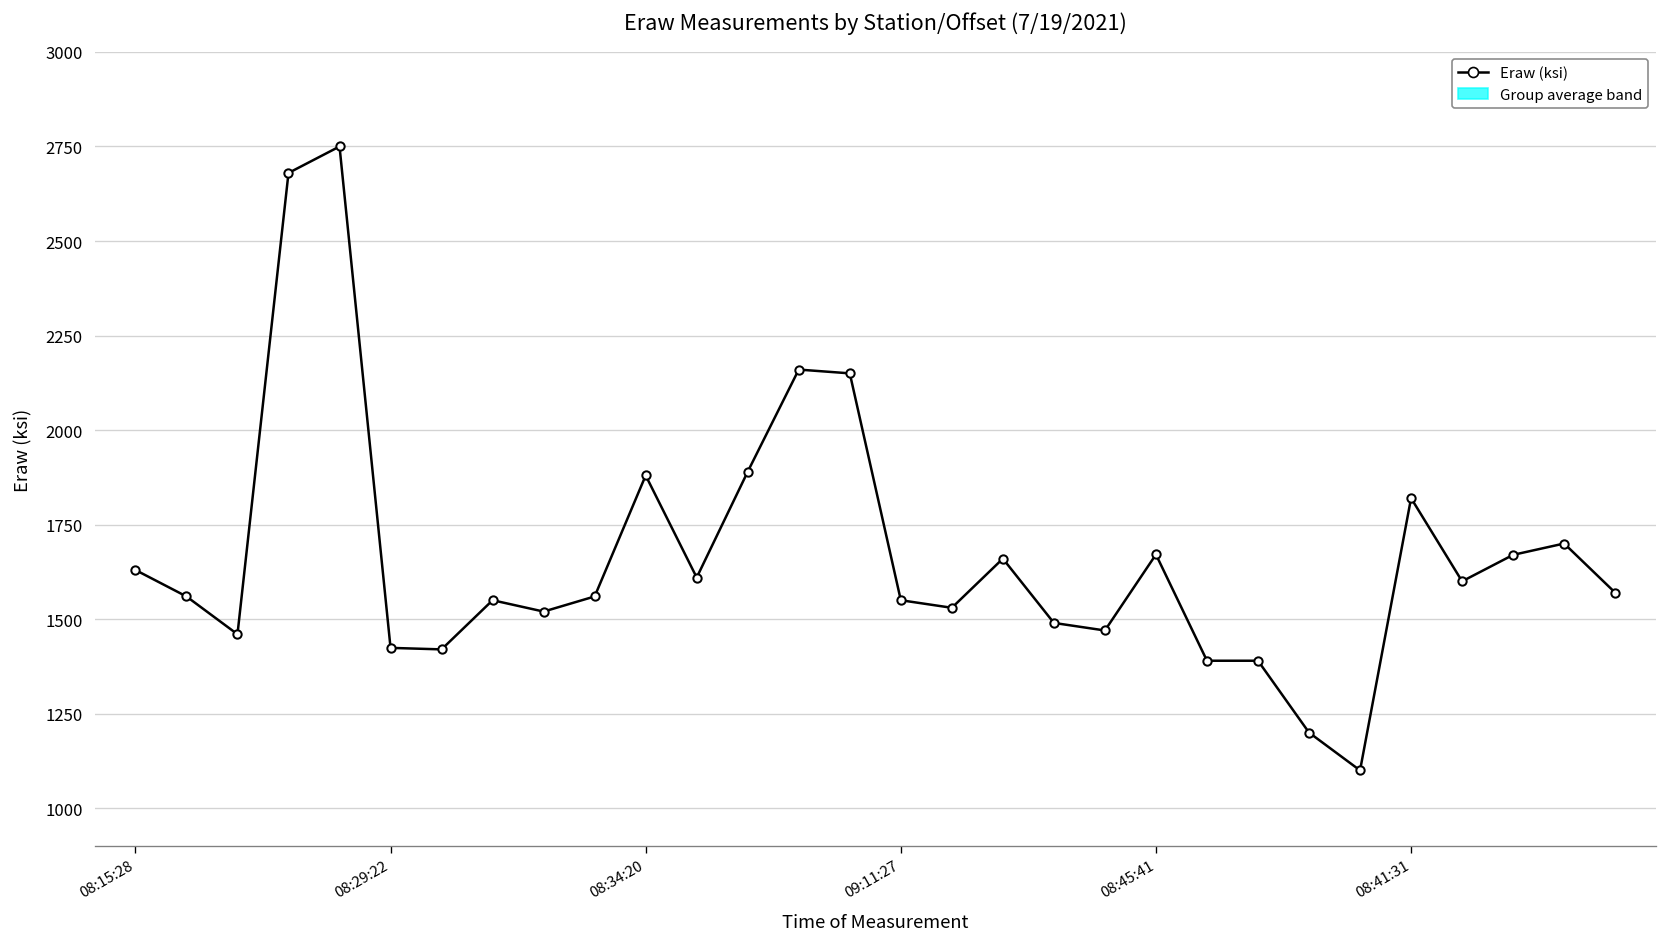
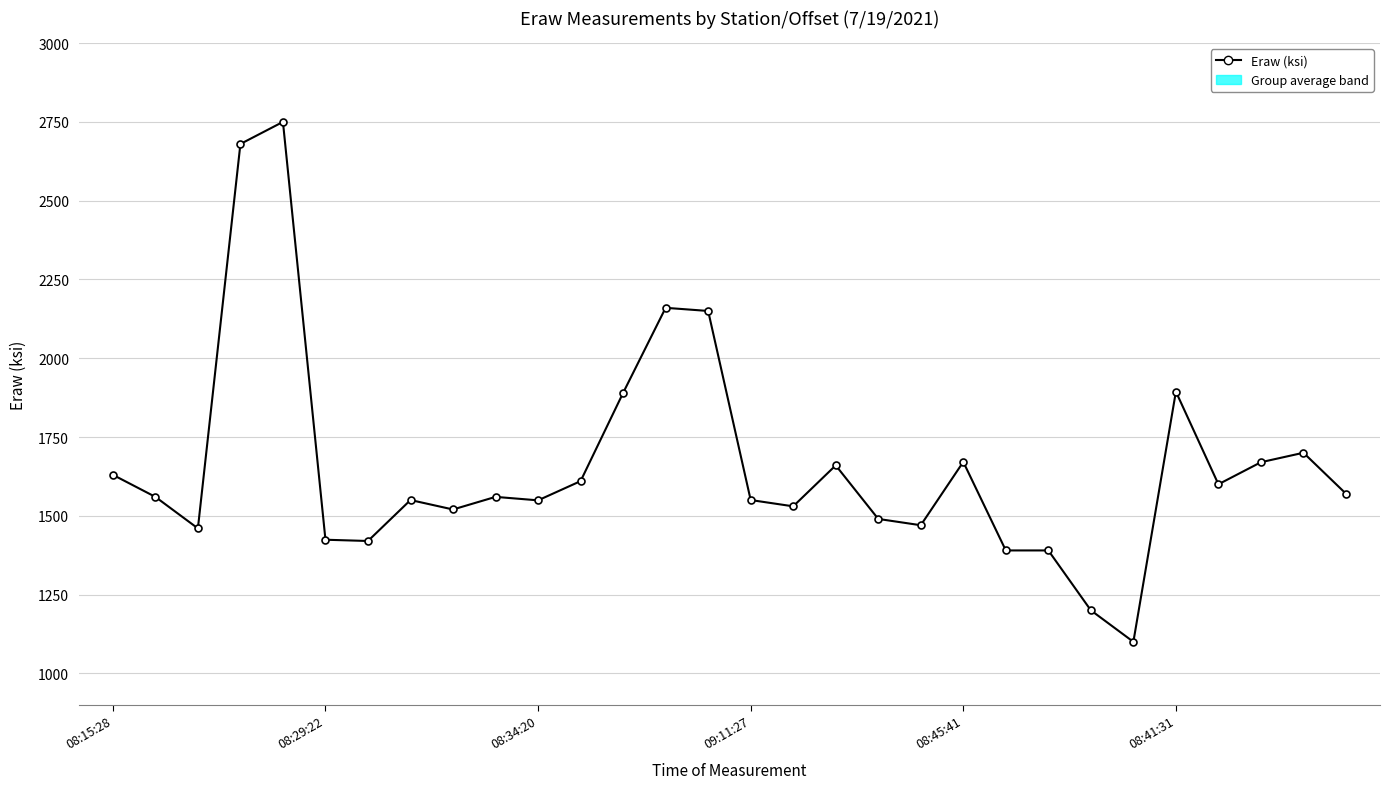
Eraw (ksi), 08:34:20: 1880 -> 1550
Eraw (ksi), 08:41:31: 1820 -> 1890
